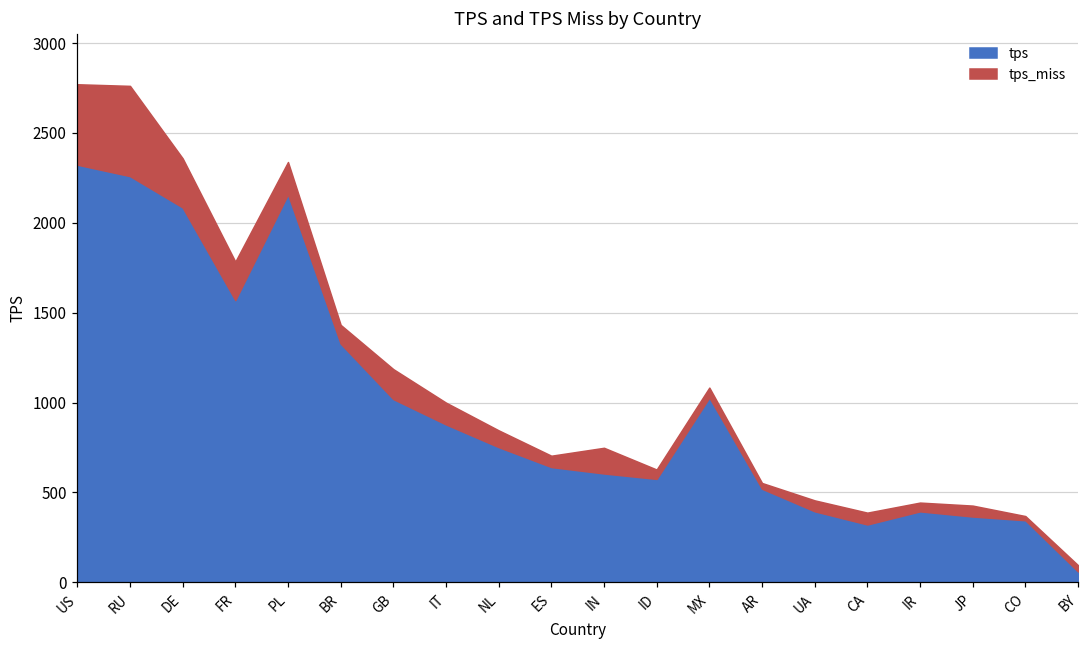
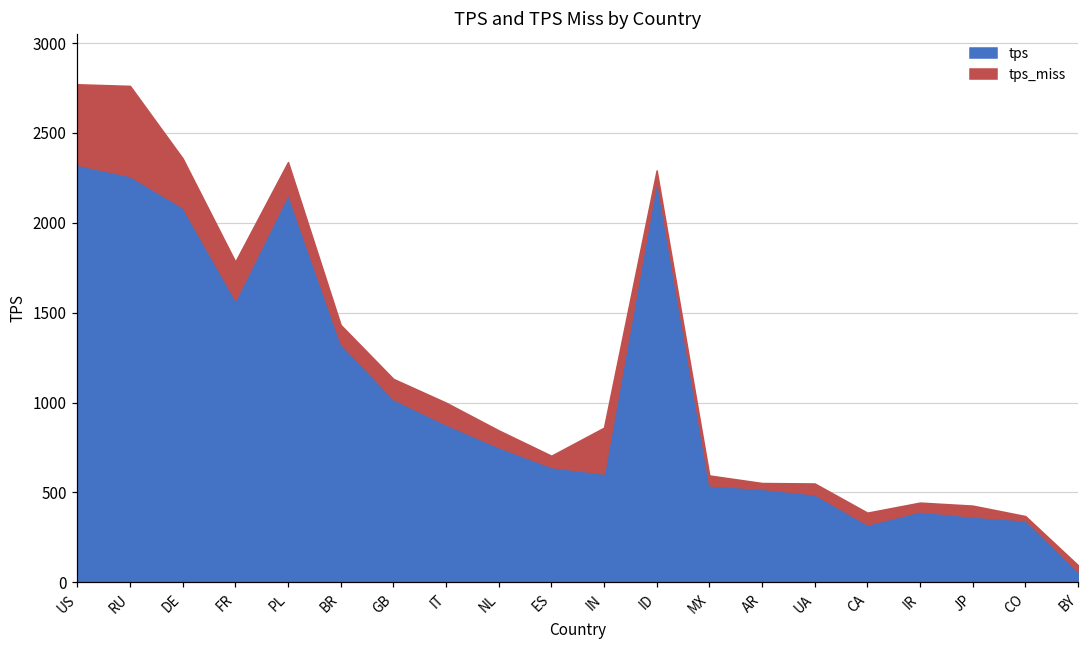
tps_miss, GB: 170 -> 110
tps_miss, IN: 140 -> 250
tps, ID: 580 -> 2240
tps, MX: 1030 -> 540
tps, UA: 400 -> 490
